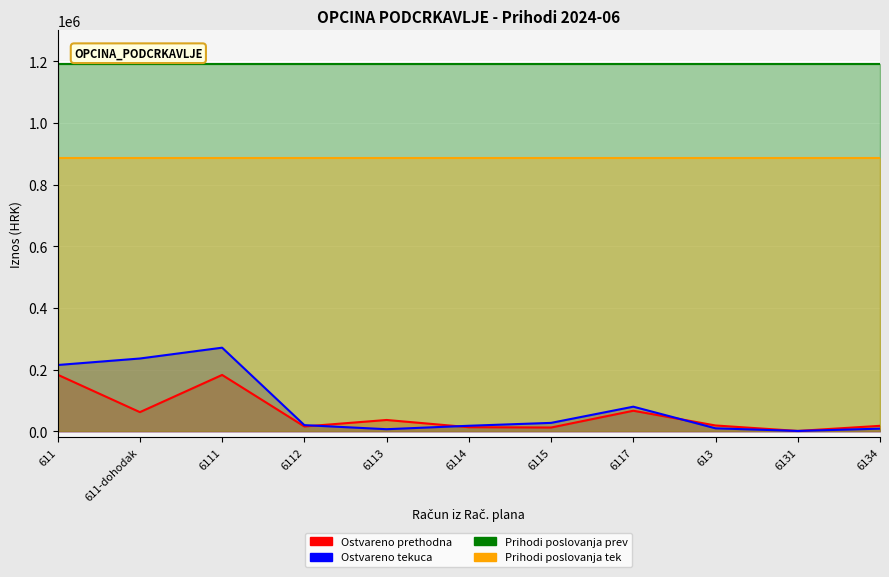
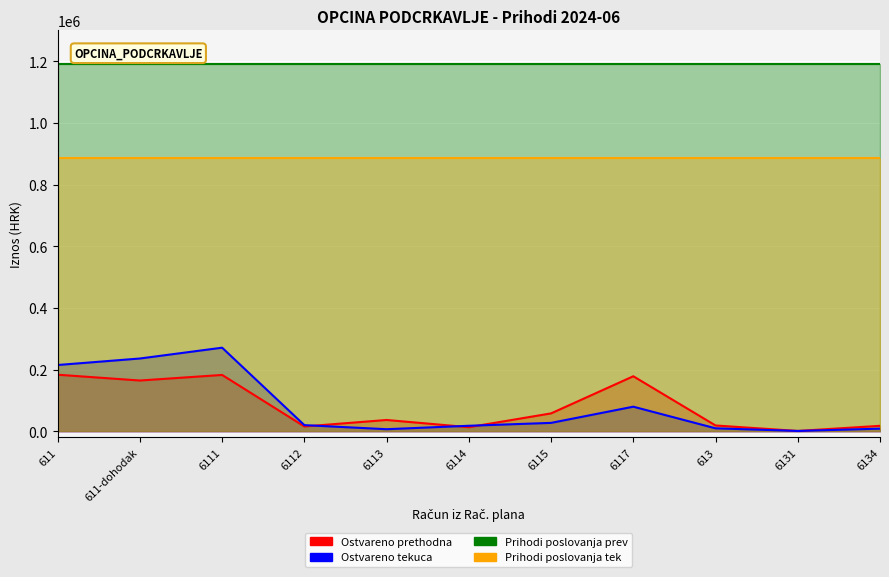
Ostvareno prethodna, 611-dohodak: 60000 -> 160000
Ostvareno prethodna, 6115: 10000 -> 60000
Ostvareno prethodna, 6117: 70000 -> 180000
